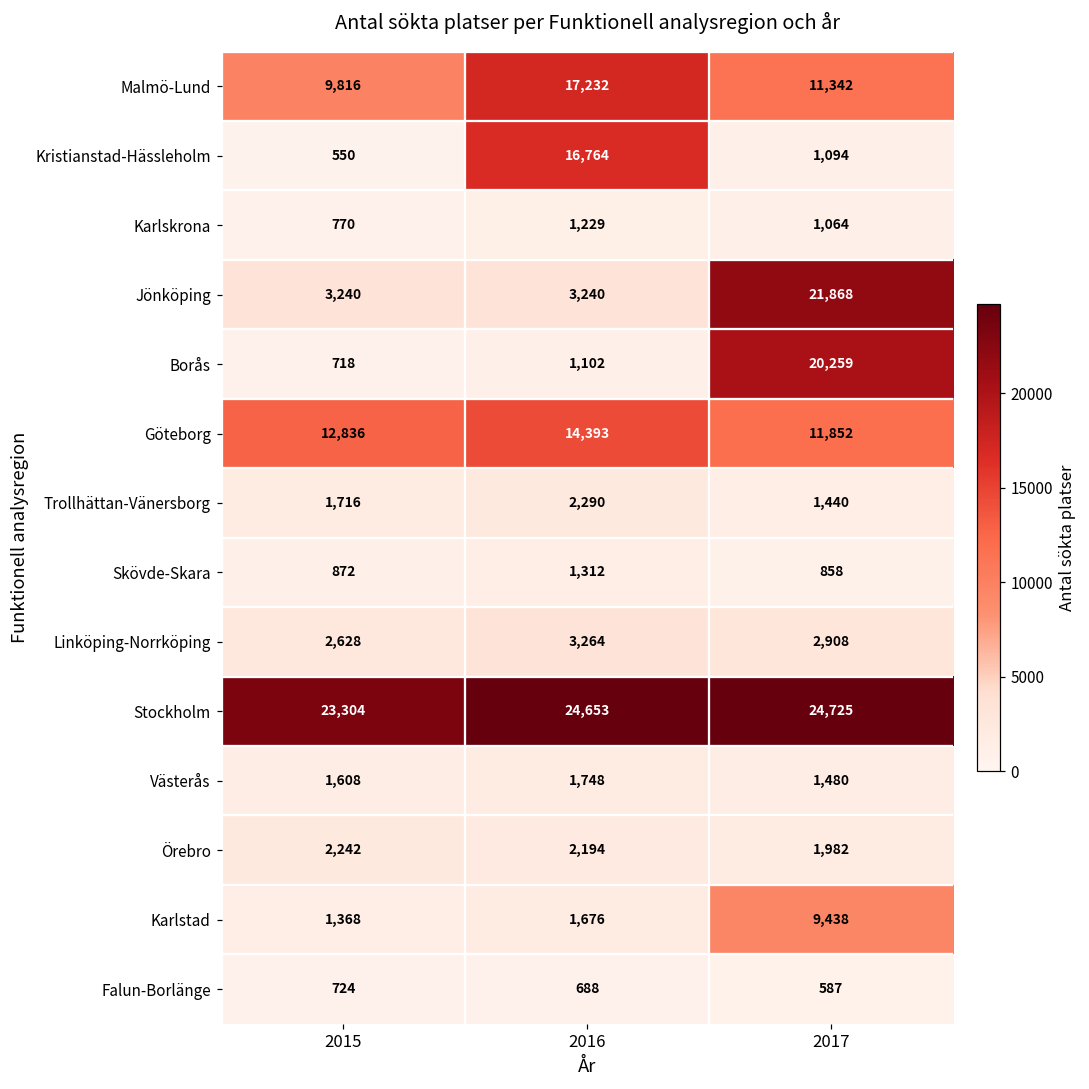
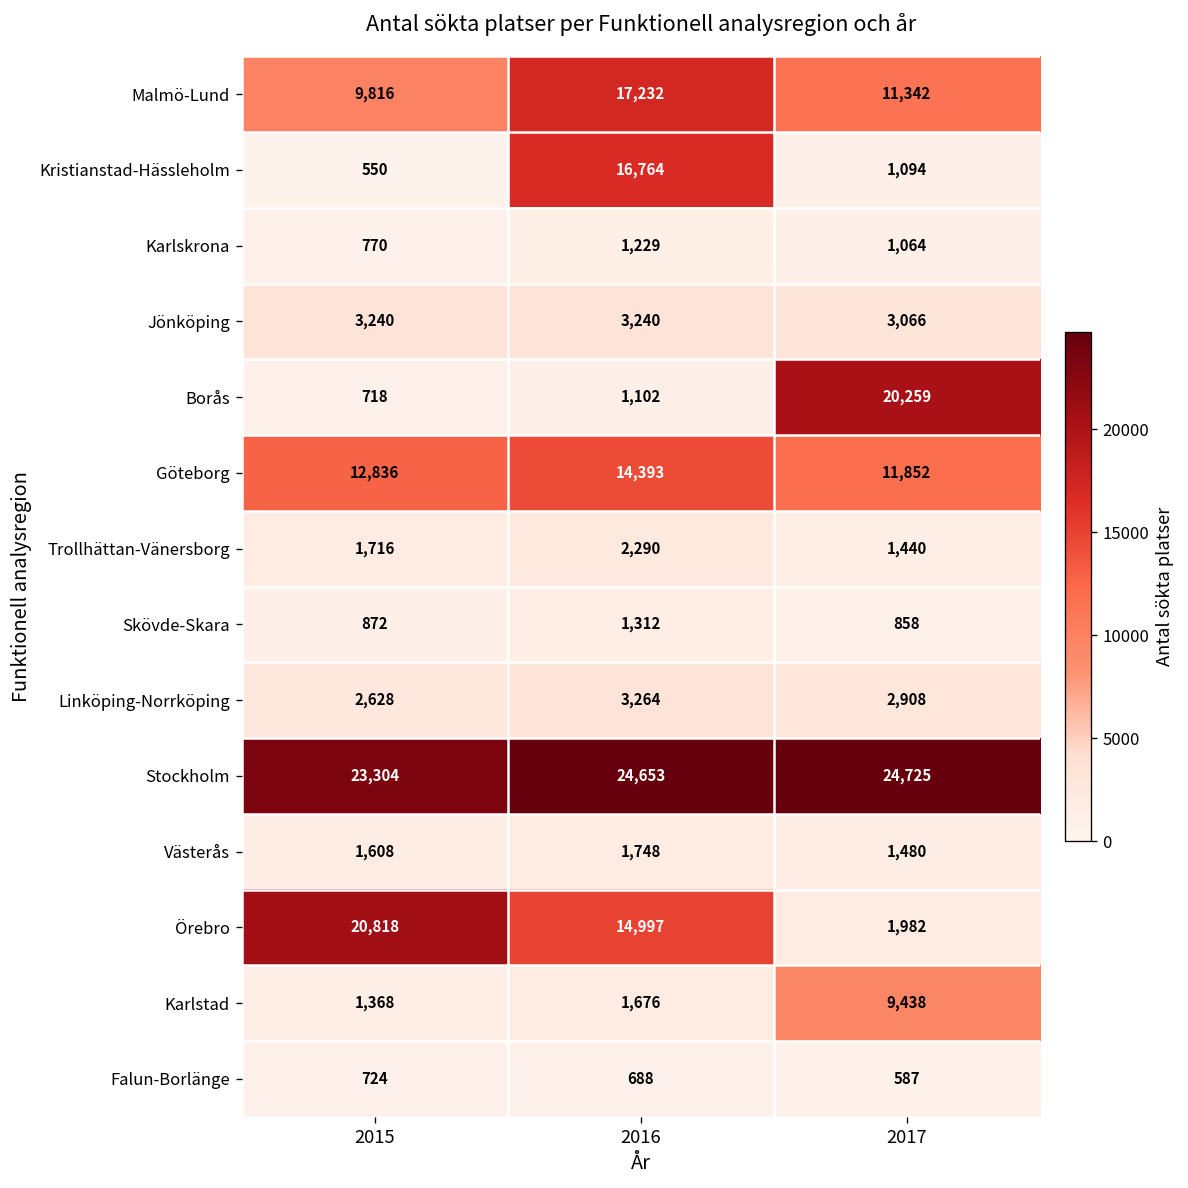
Jönköping, 2017: 21,868 -> 3,066
Örebro, 2015: 2,242 -> 20,818
Örebro, 2016: 2,194 -> 14,997
